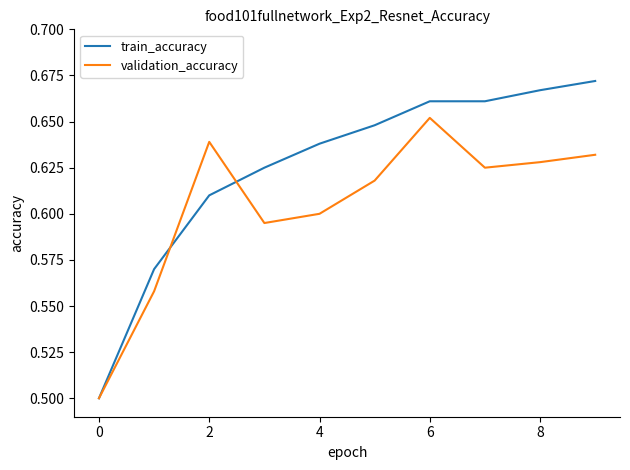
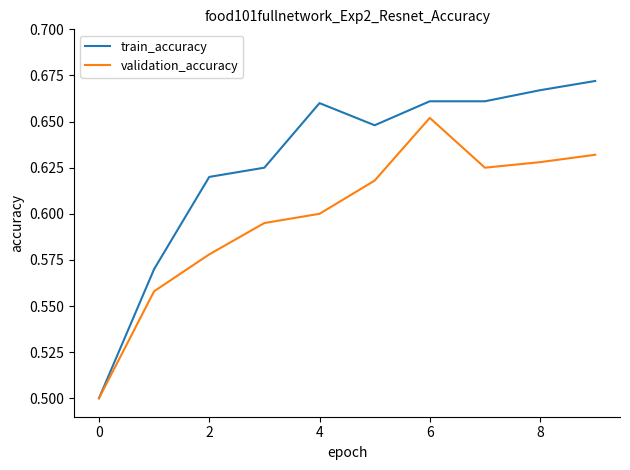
train_accuracy, 2: 0.61 -> 0.62
validation_accuracy, 2: 0.639 -> 0.578
train_accuracy, 4: 0.638 -> 0.660
